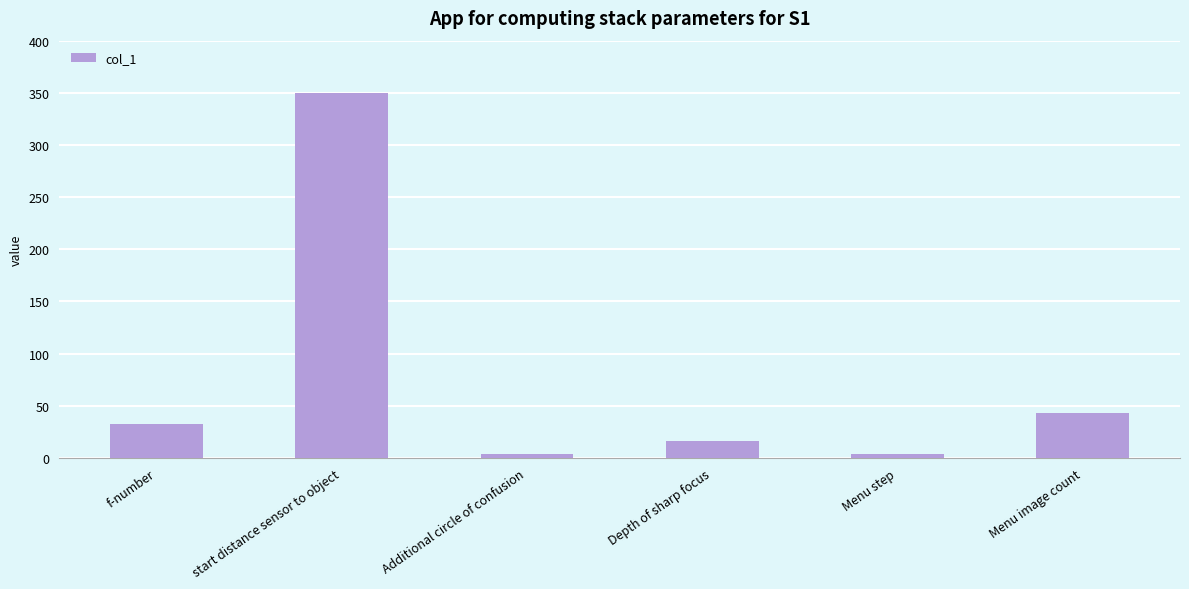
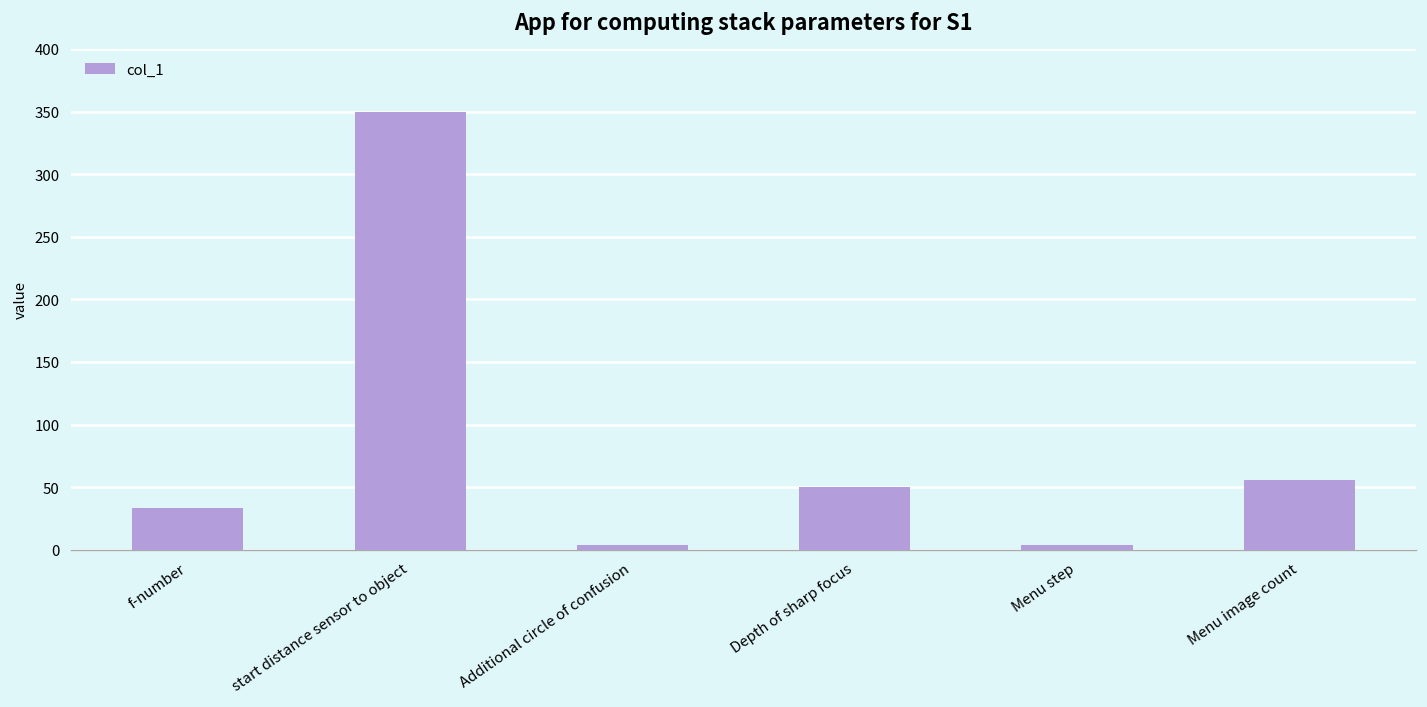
Depth of sharp focus: 16 -> 50
Menu image count: 43 -> 56
